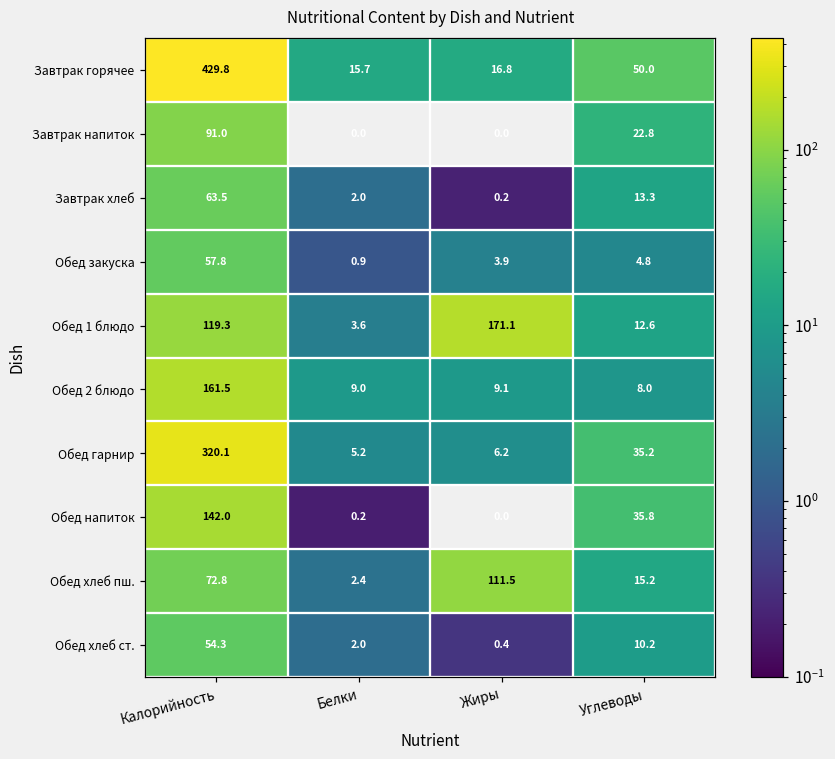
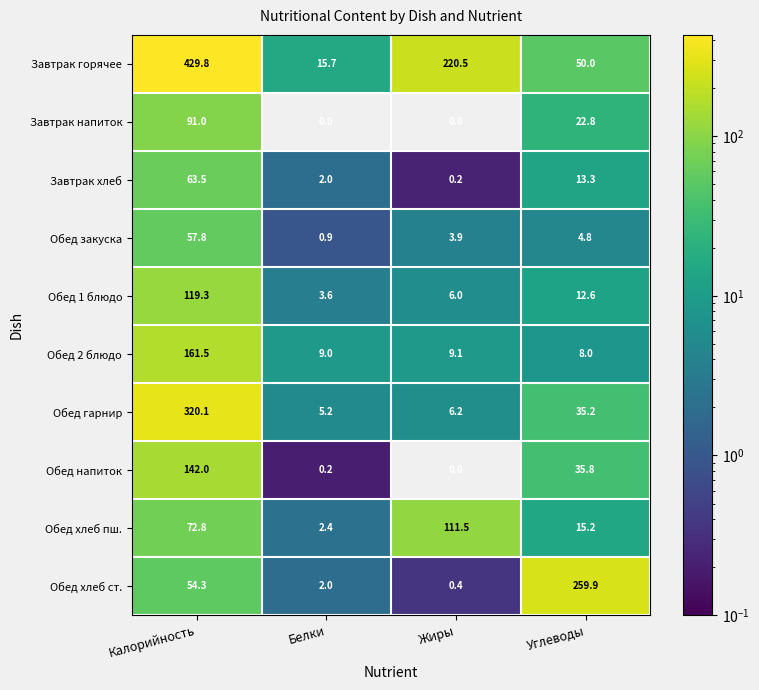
Завтрак горячее, Жиры: 16.8 -> 220.5
Обед 1 блюдо, Жиры: 171.1 -> 6.0
Обед хлеб ст., Углеводы: 10.2 -> 259.9
